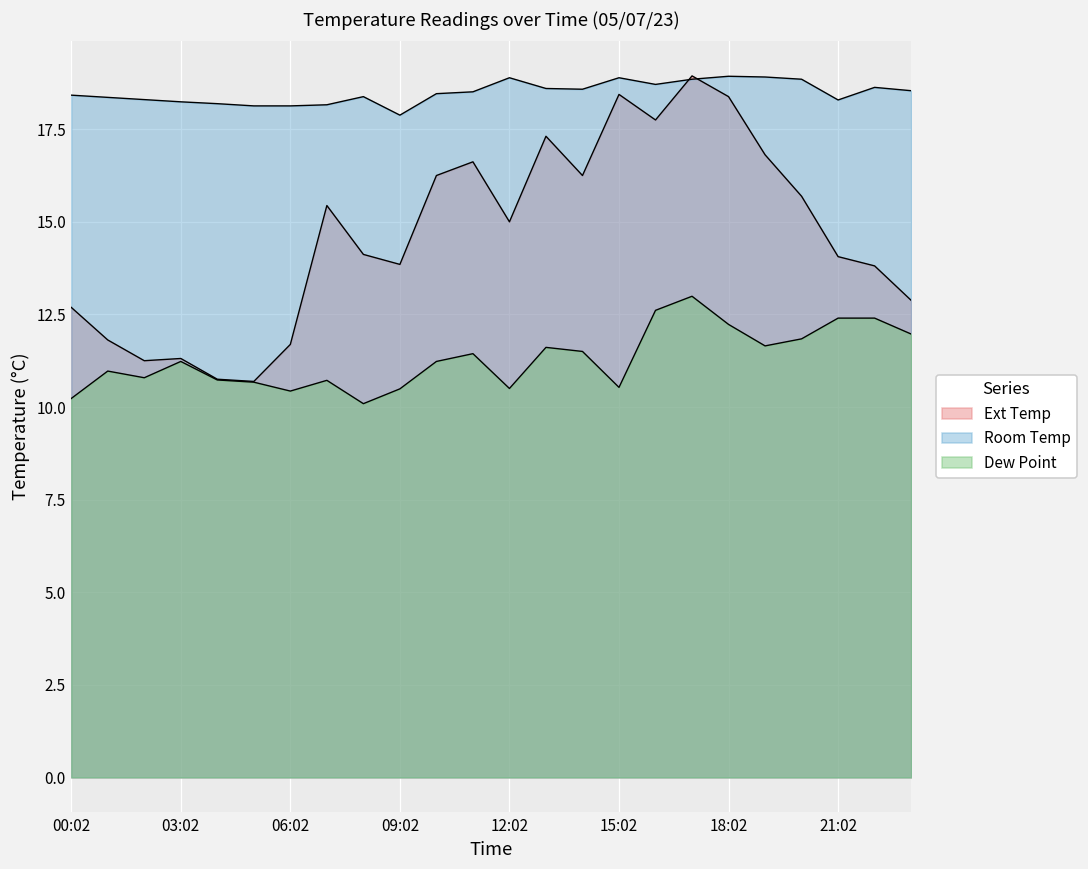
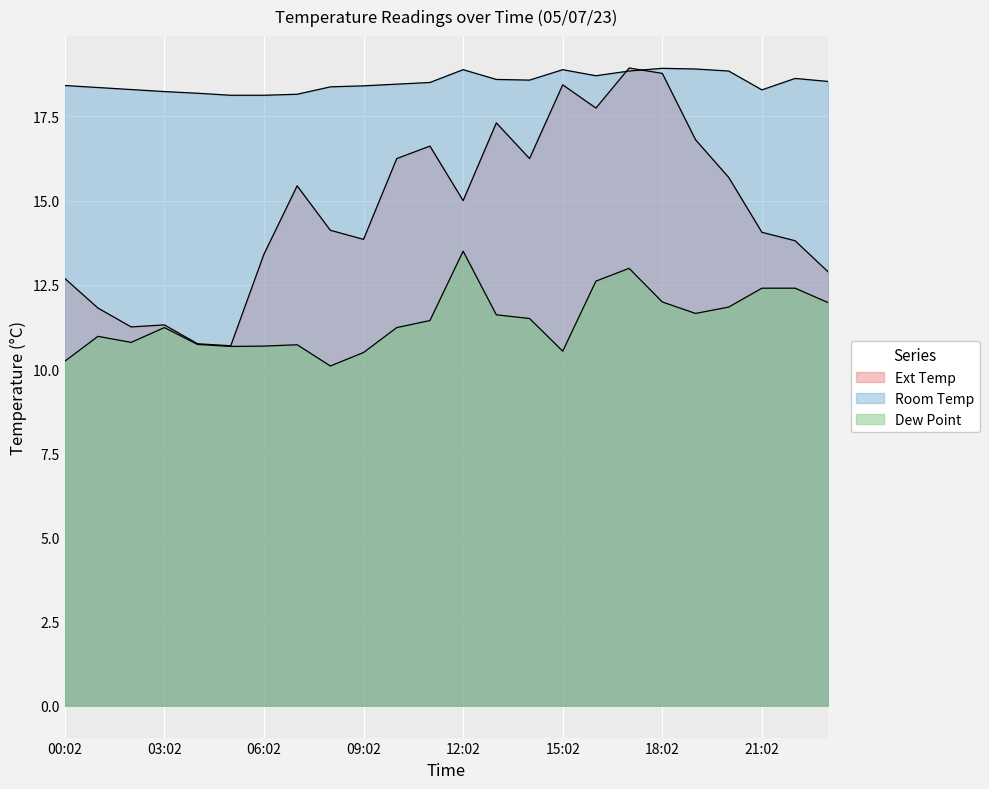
Ext Temp, 06:02: 11.7 -> 13.4
Dew Point, 06:02: 10.4 -> 10.7
Room Temp, 09:02: 17.9 -> 18.4
Dew Point, 12:02: 10.5 -> 13.5
Ext Temp, 18:02: 18.4 -> 18.8
Dew Point, 18:02: 12.2 -> 12.0
